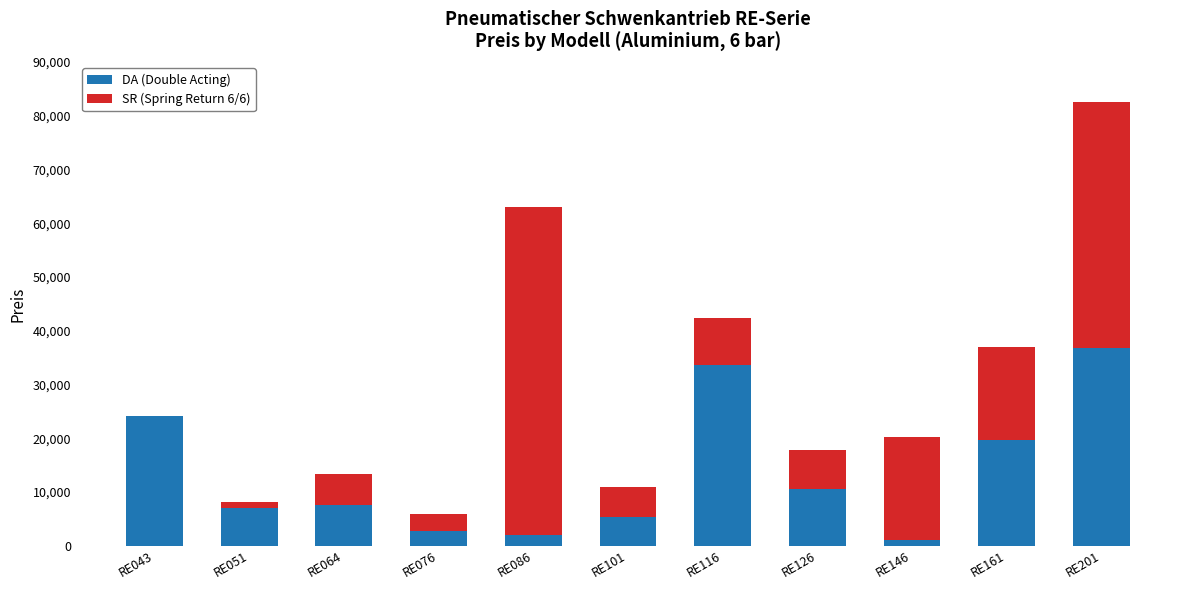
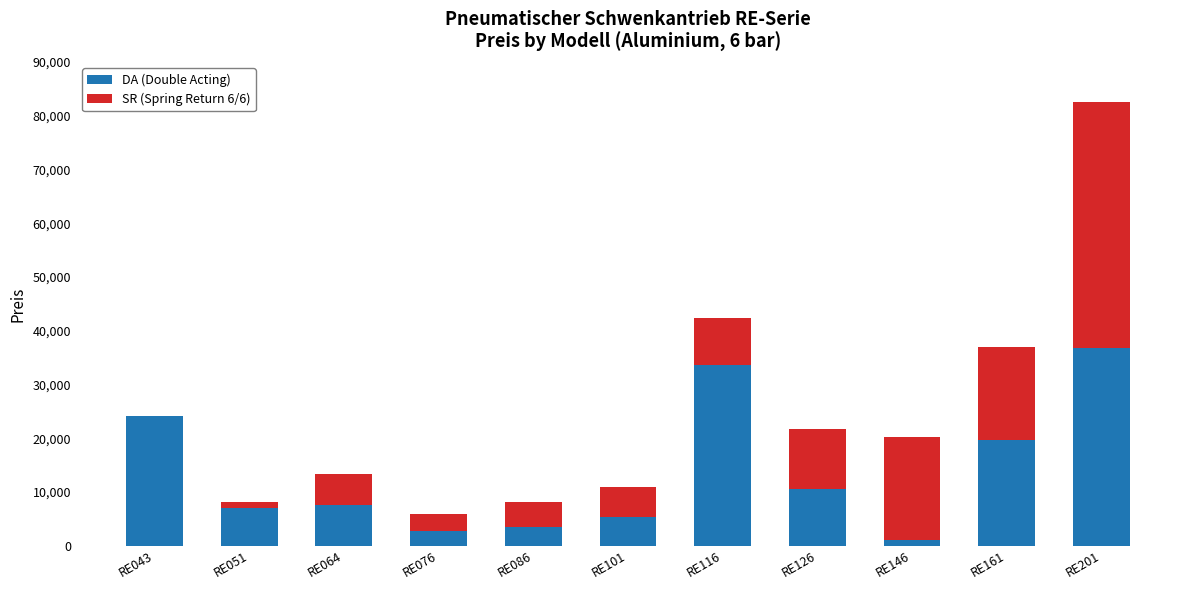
DA (Double Acting), RE086: 2,000 -> 3,000
SR (Spring Return 6/6), RE086: 61,000 -> 5,000
SR (Spring Return 6/6), RE126: 7,000 -> 11,000
